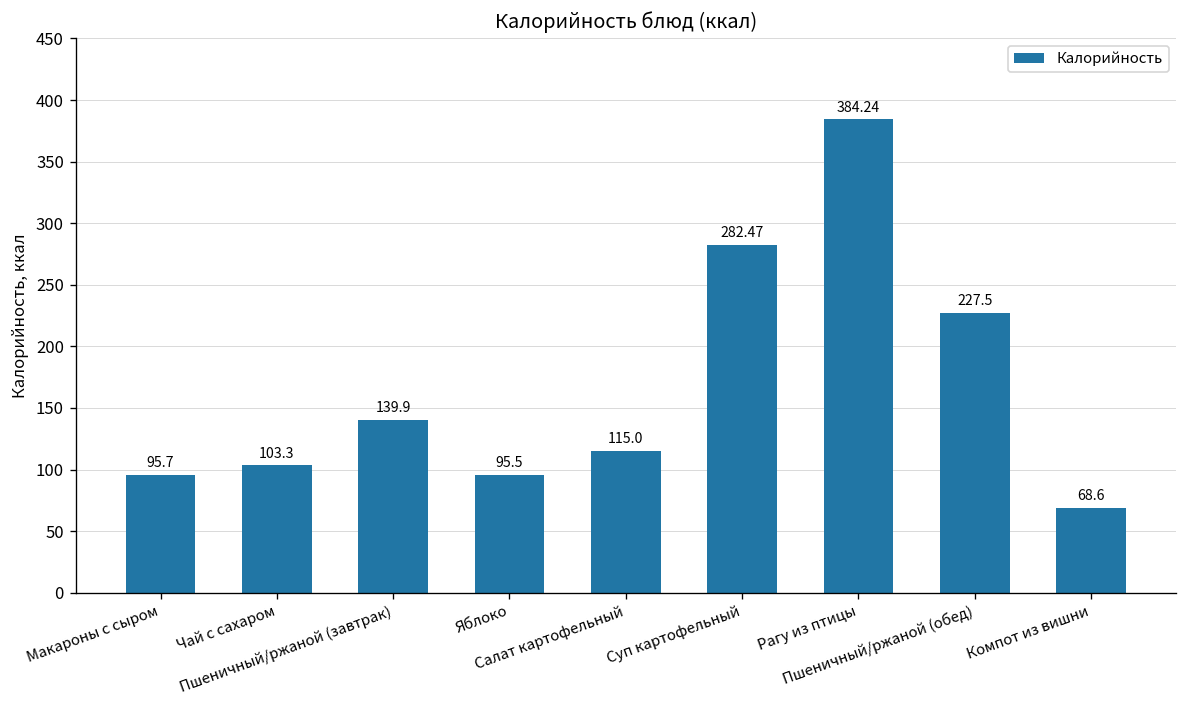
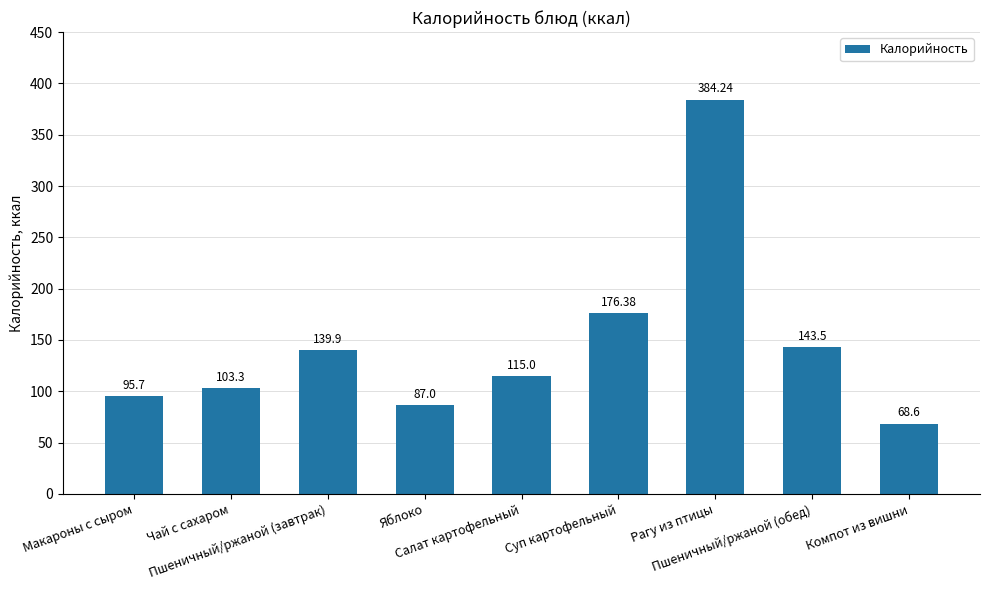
Яблоко: 95.5 -> 87.0
Суп картофельный: 282.47 -> 176.38
Пшеничный/ржаной (обед): 227.5 -> 143.5
